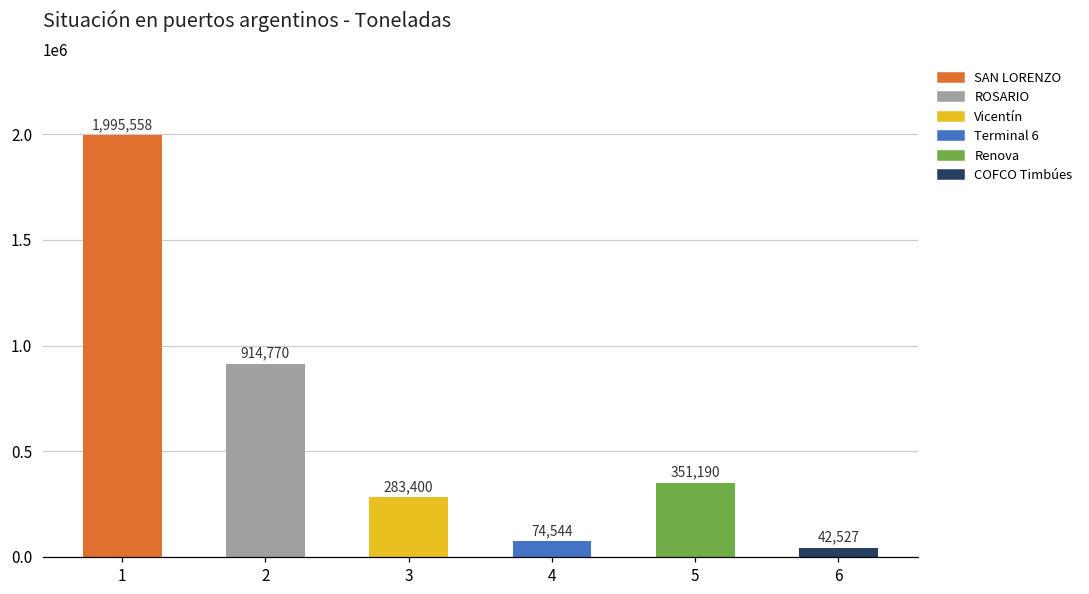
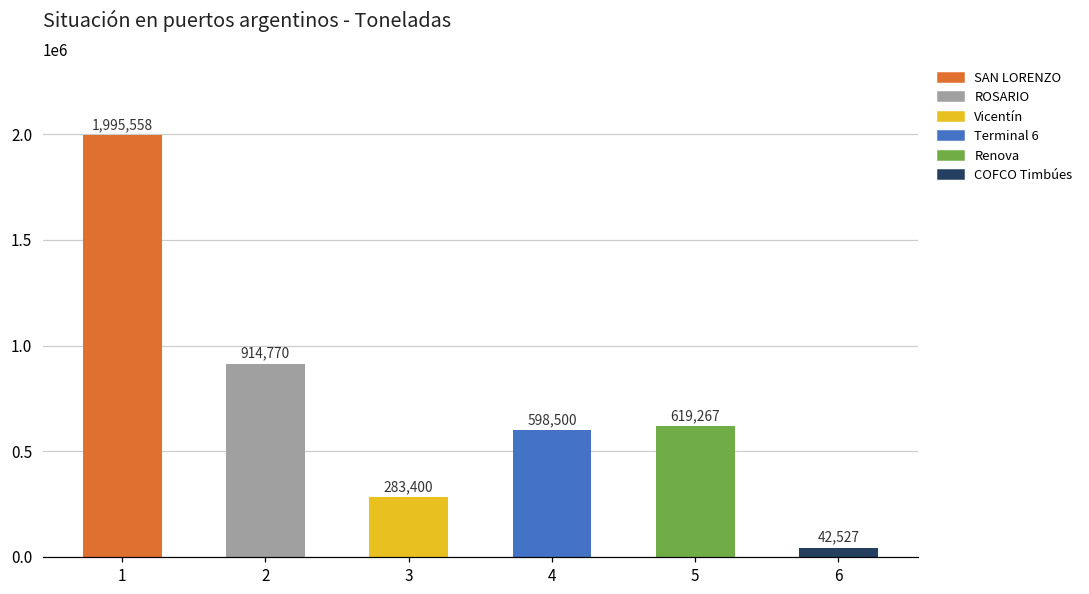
4: 74,544 -> 598,500
5: 351,190 -> 619,267
